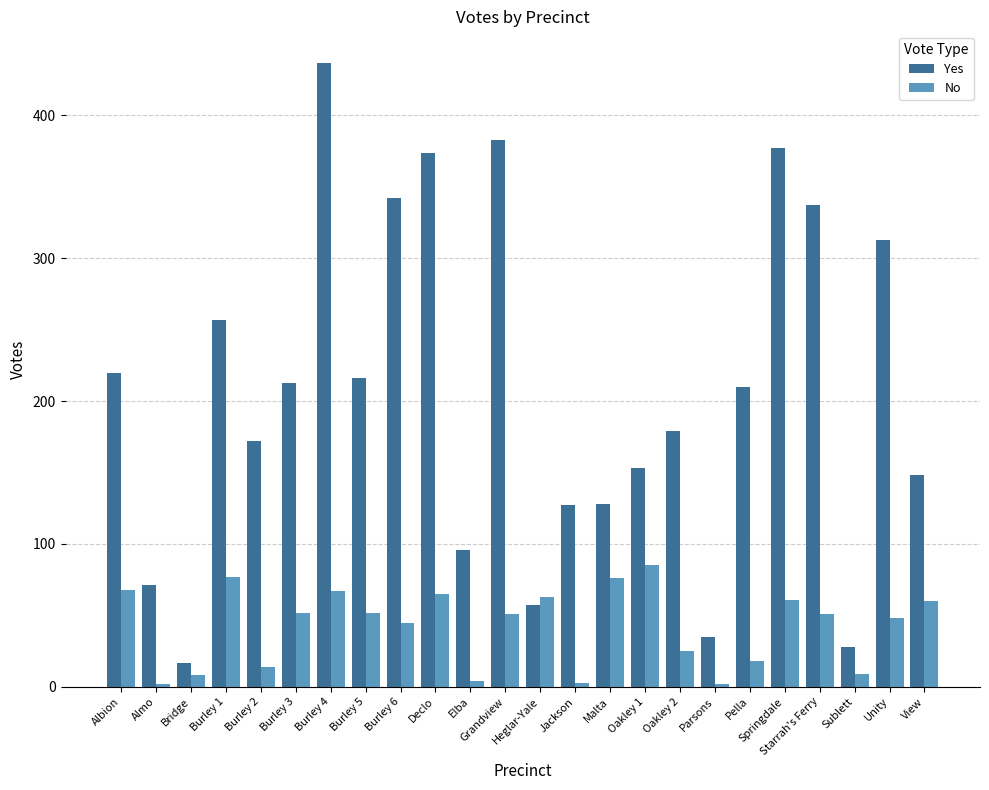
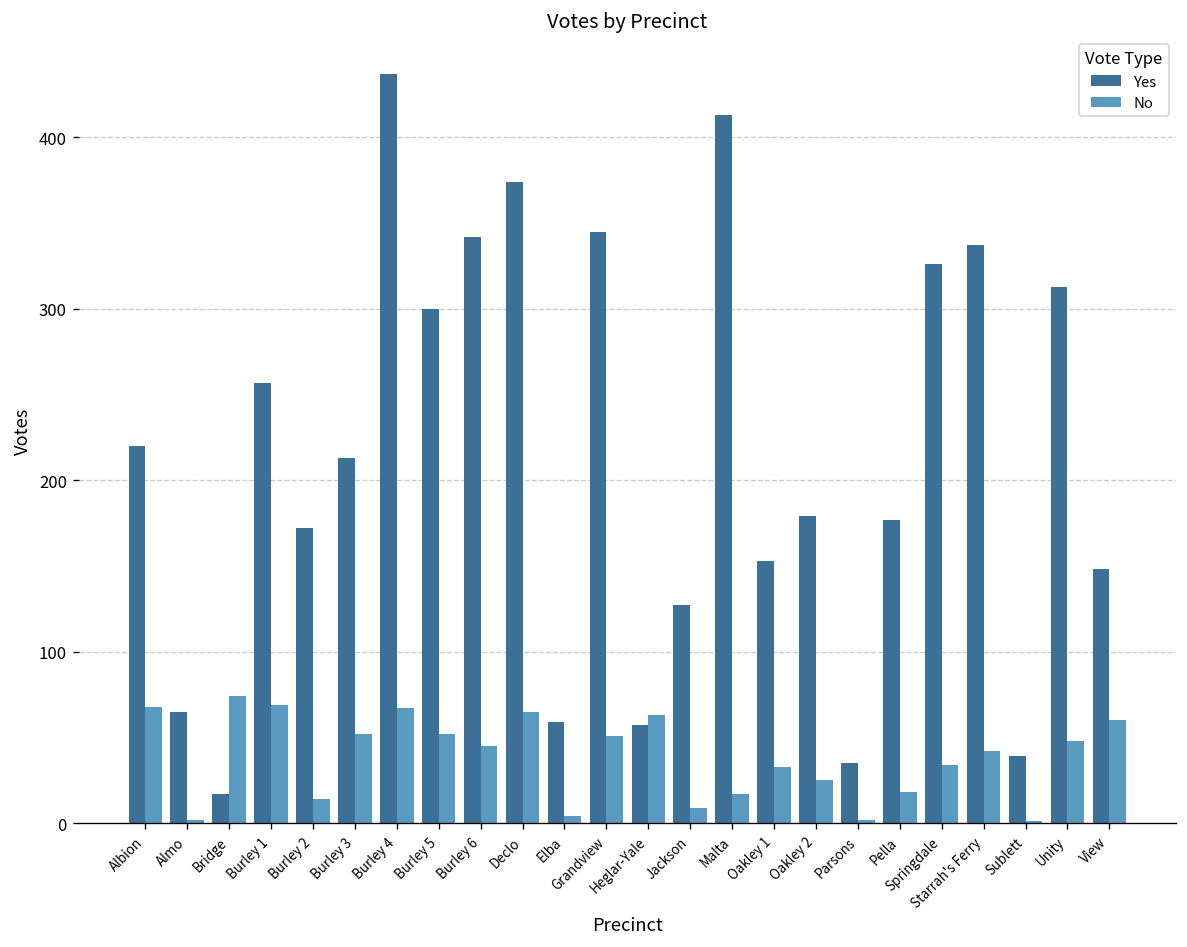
Yes, Almo: 71 -> 65
No, Bridge: 8 -> 74
No, Burley 1: 77 -> 69
Yes, Burley 5: 216 -> 300
Yes, Elba: 96 -> 59
Yes, Grandview: 383 -> 345
No, Jackson: 3 -> 9
Yes, Malta: 128 -> 413
No, Malta: 76 -> 17
No, Oakley 1: 85 -> 33
Yes, Pella: 210 -> 177
Yes, Springdale: 377 -> 326
No, Springdale: 61 -> 34
No, Starrah's Ferry: 51 -> 42
Yes, Sublett: 28 -> 39
No, Sublett: 9 -> 1
